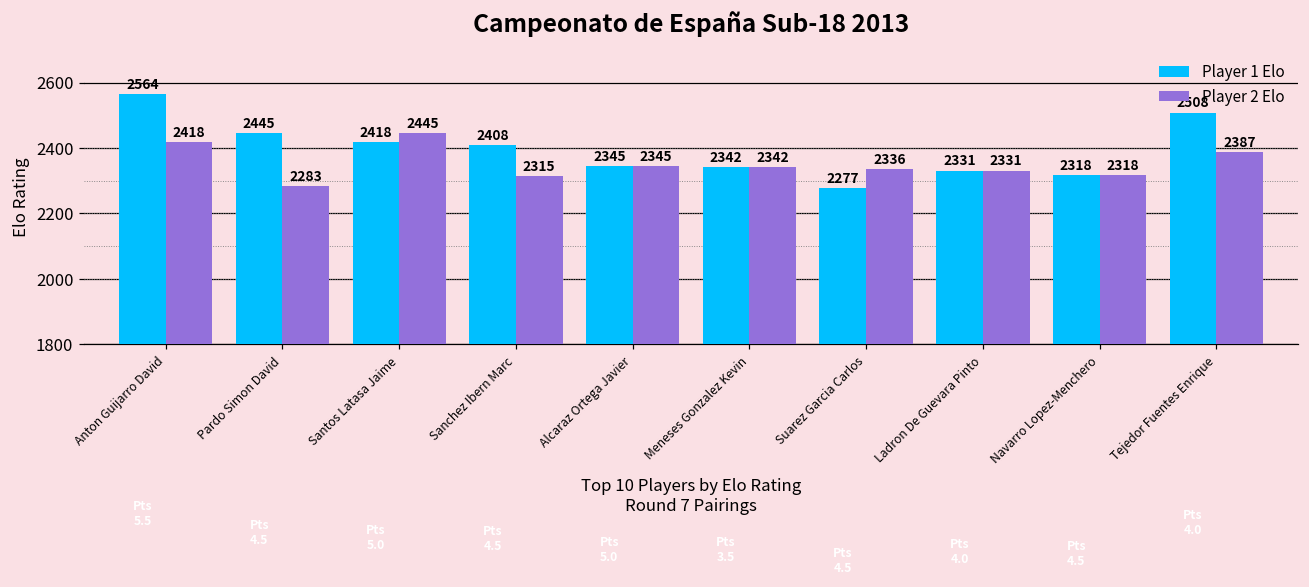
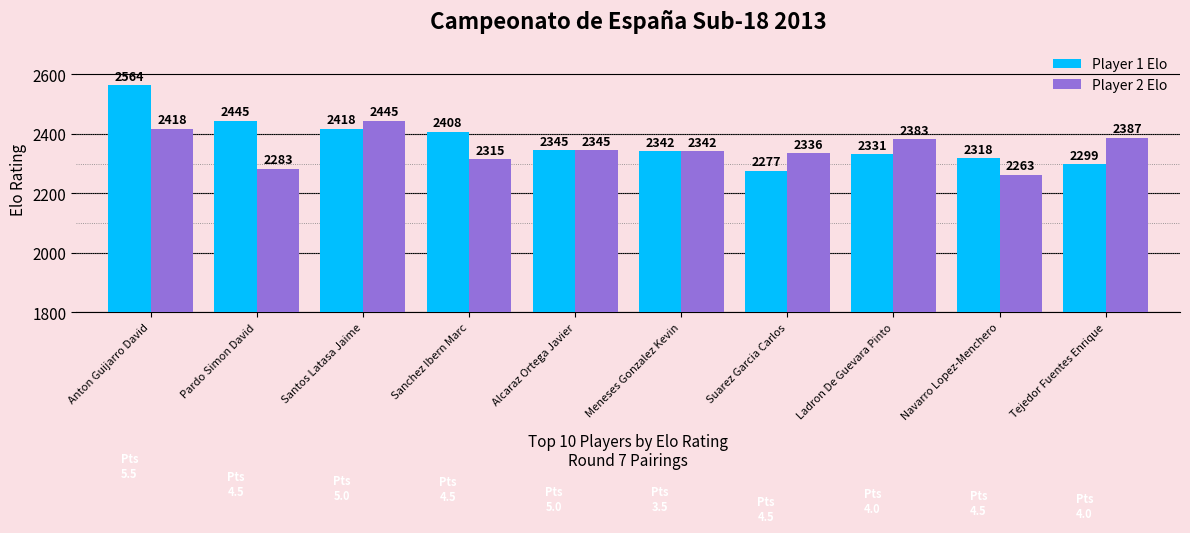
Player 2 Elo, Ladron De Guevara Pinto: 2331 -> 2383
Player 2 Elo, Navarro Lopez-Menchero: 2318 -> 2263
Player 1 Elo, Tejedor Fuentes Enrique: 2508 -> 2299
